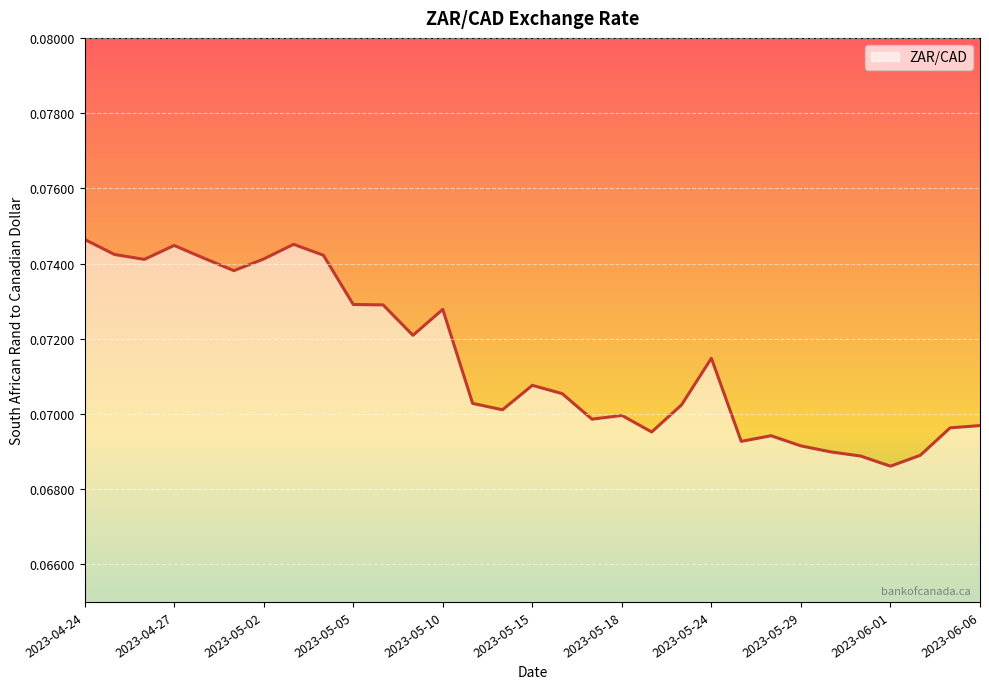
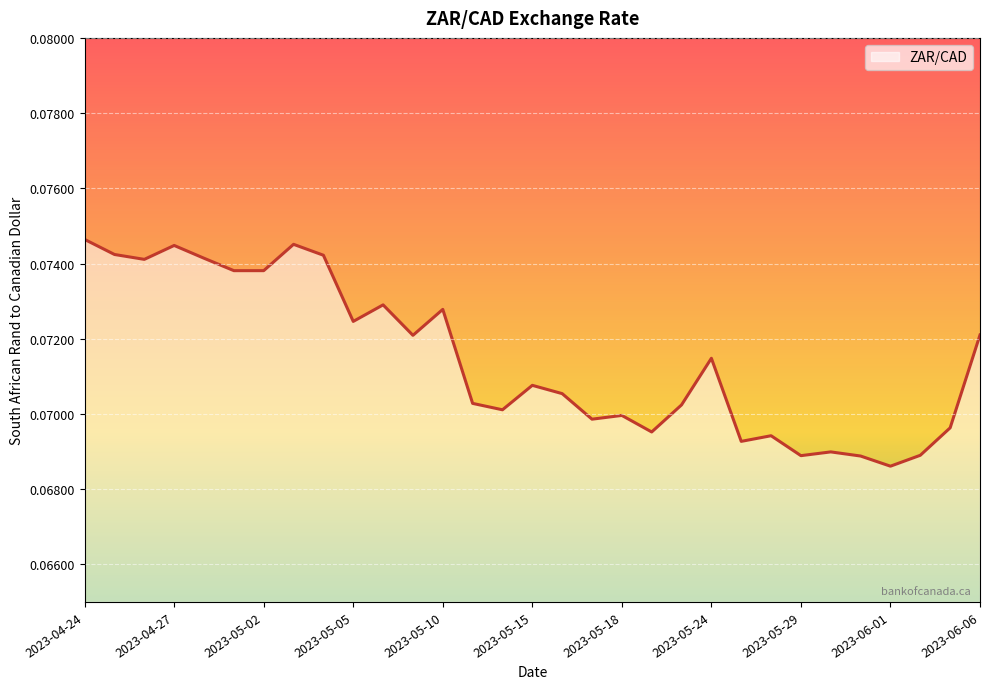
2023-05-02: 0.0741 -> 0.0738
2023-05-05: 0.0729 -> 0.0725
2023-05-29: 0.0692 -> 0.0689
2023-06-06: 0.0697 -> 0.0721
